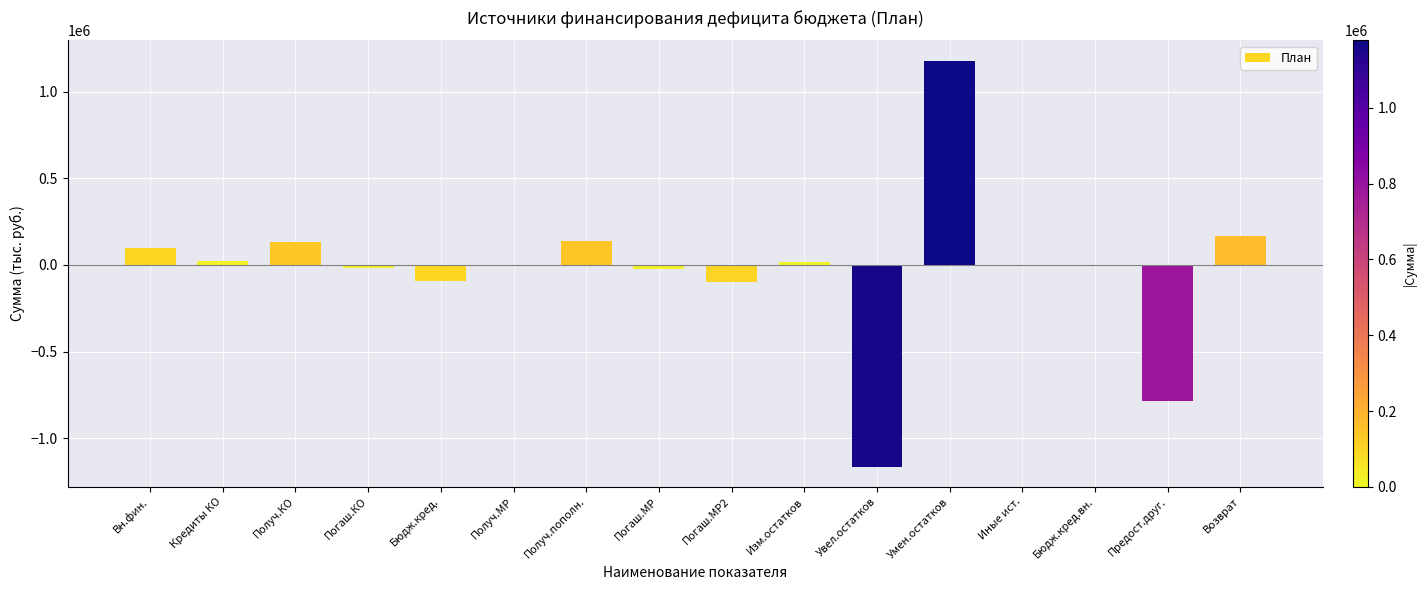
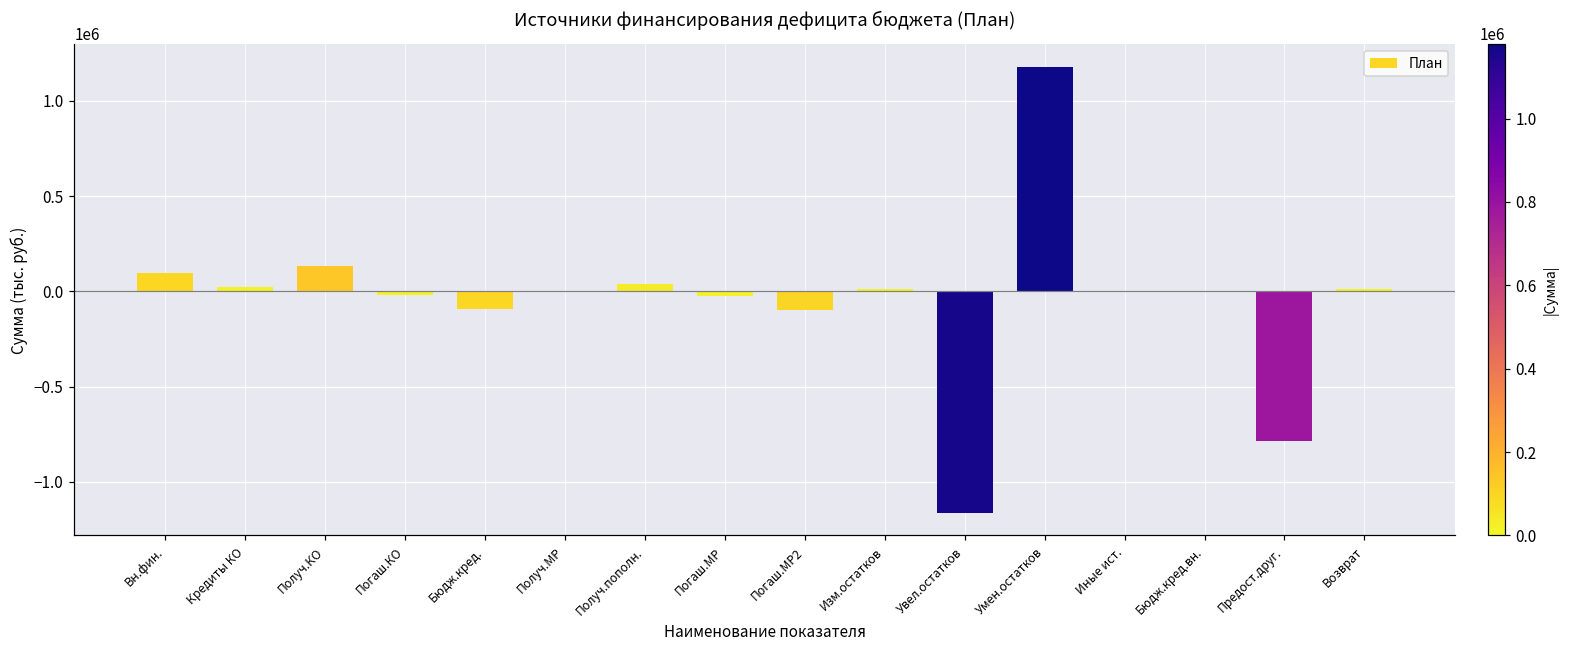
Получ.пополн.: 140000 -> 40000
Возврат: 170000 -> 10000
